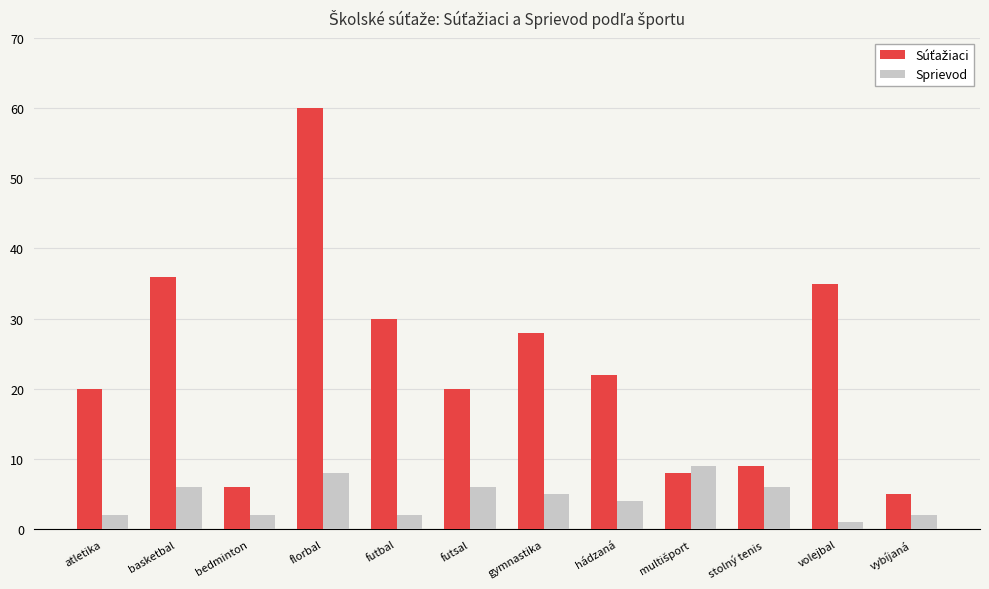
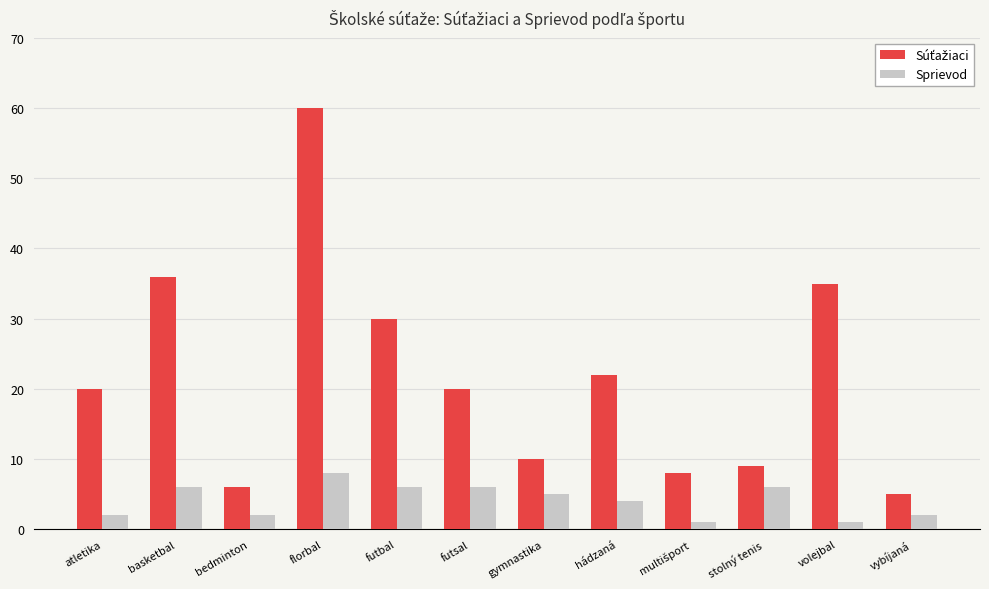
Sprievod, futbal: 2 -> 6
Súťažiaci, gymnastika: 28 -> 10
Sprievod, multišport: 9 -> 1
